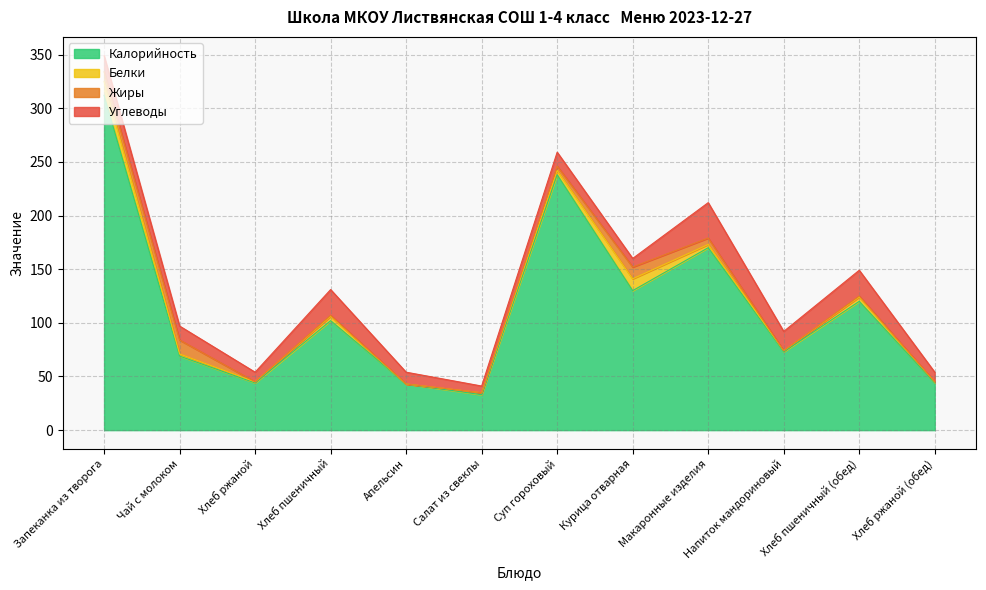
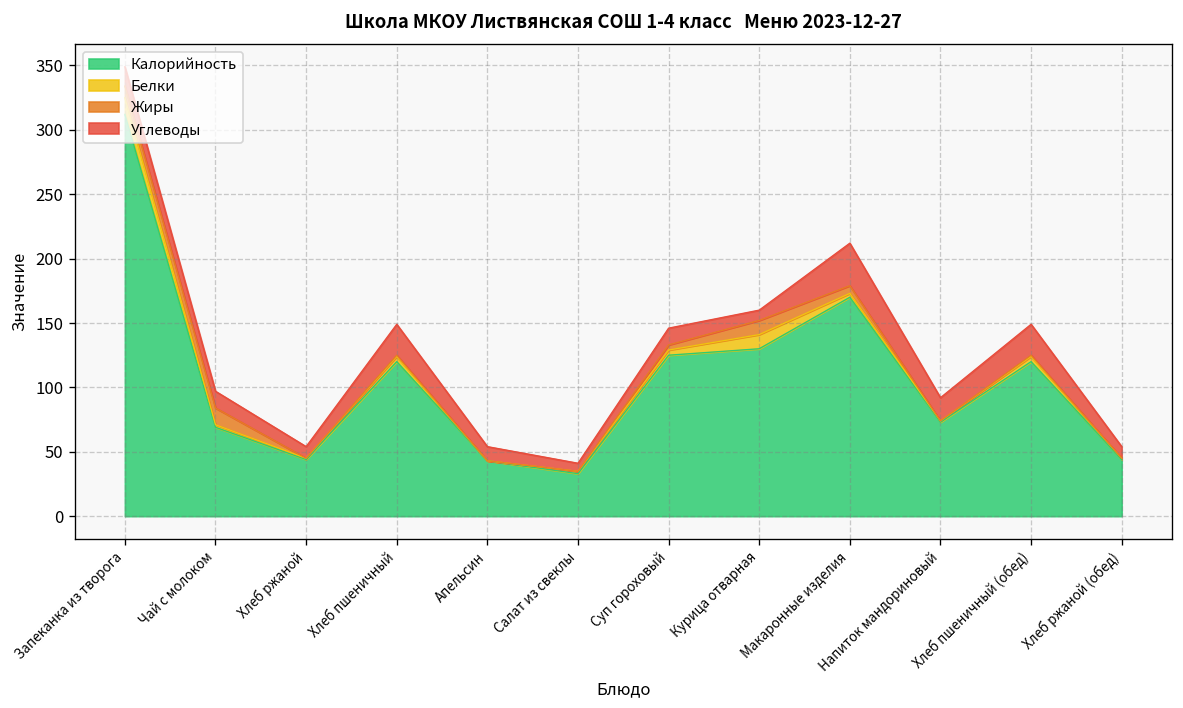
Калорийность, Хлеб пшеничный: 102 -> 120
Калорийность, Суп гороховый: 238 -> 125
